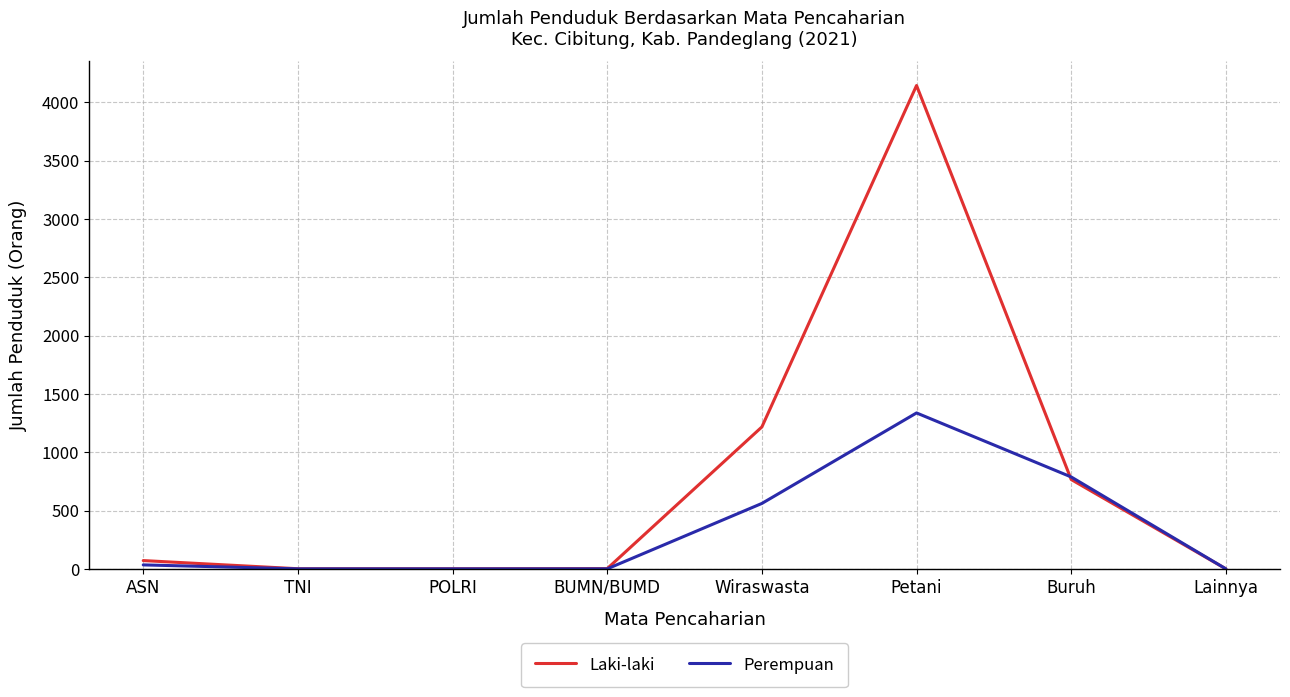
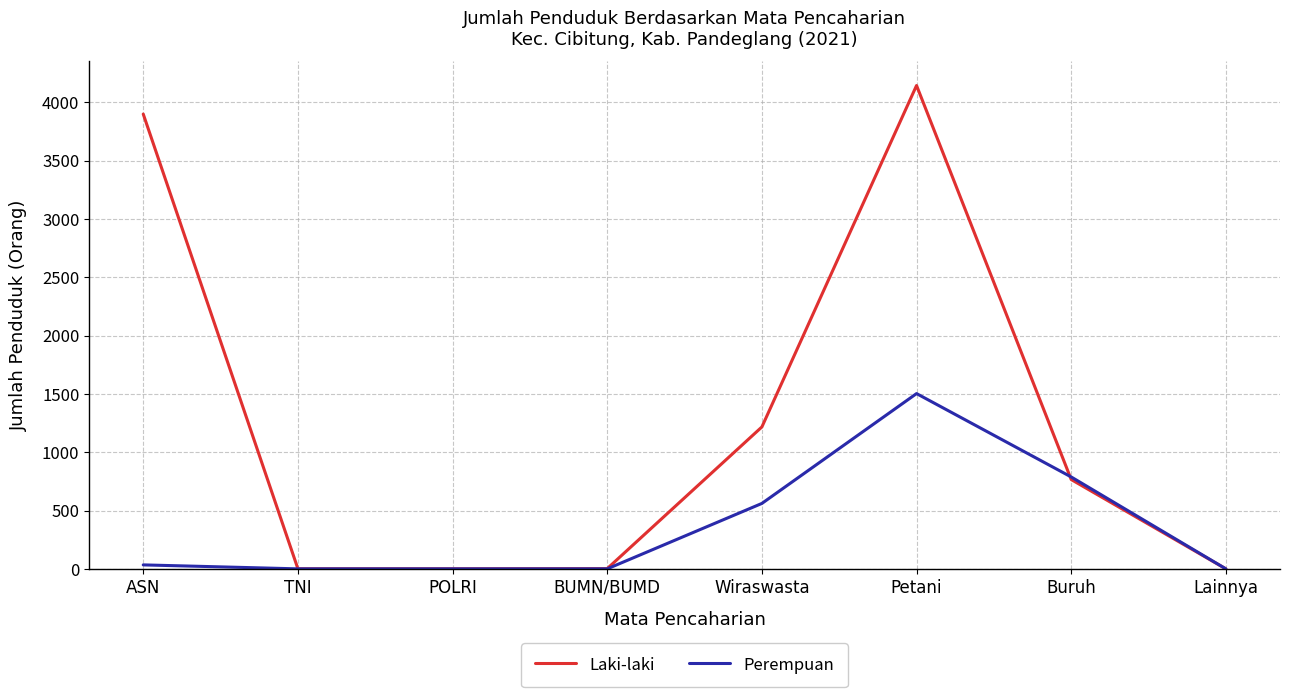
Laki-laki, ASN: 70 -> 3900
Perempuan, Petani: 1340 -> 1500
